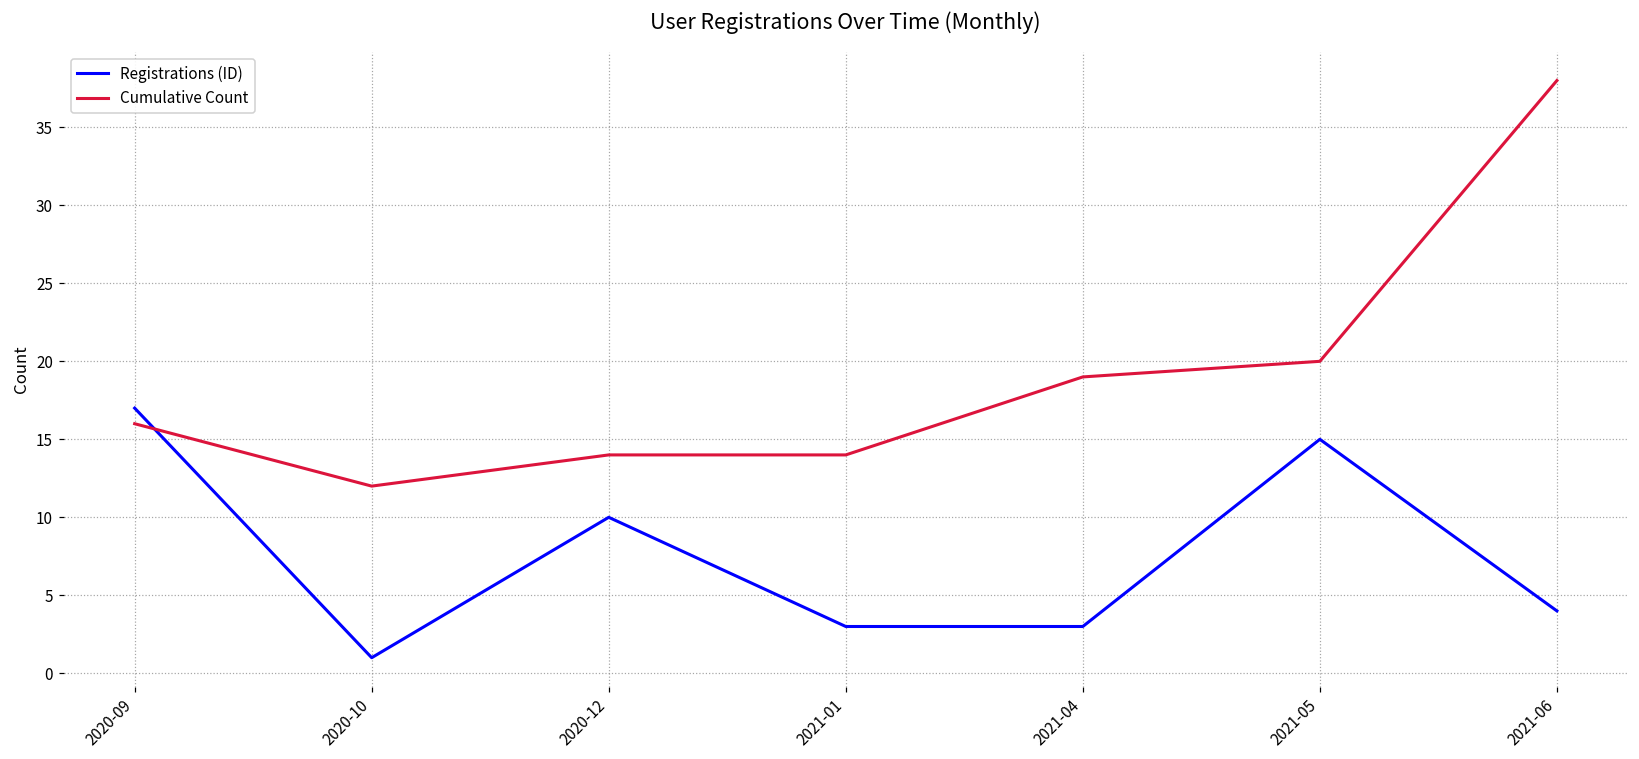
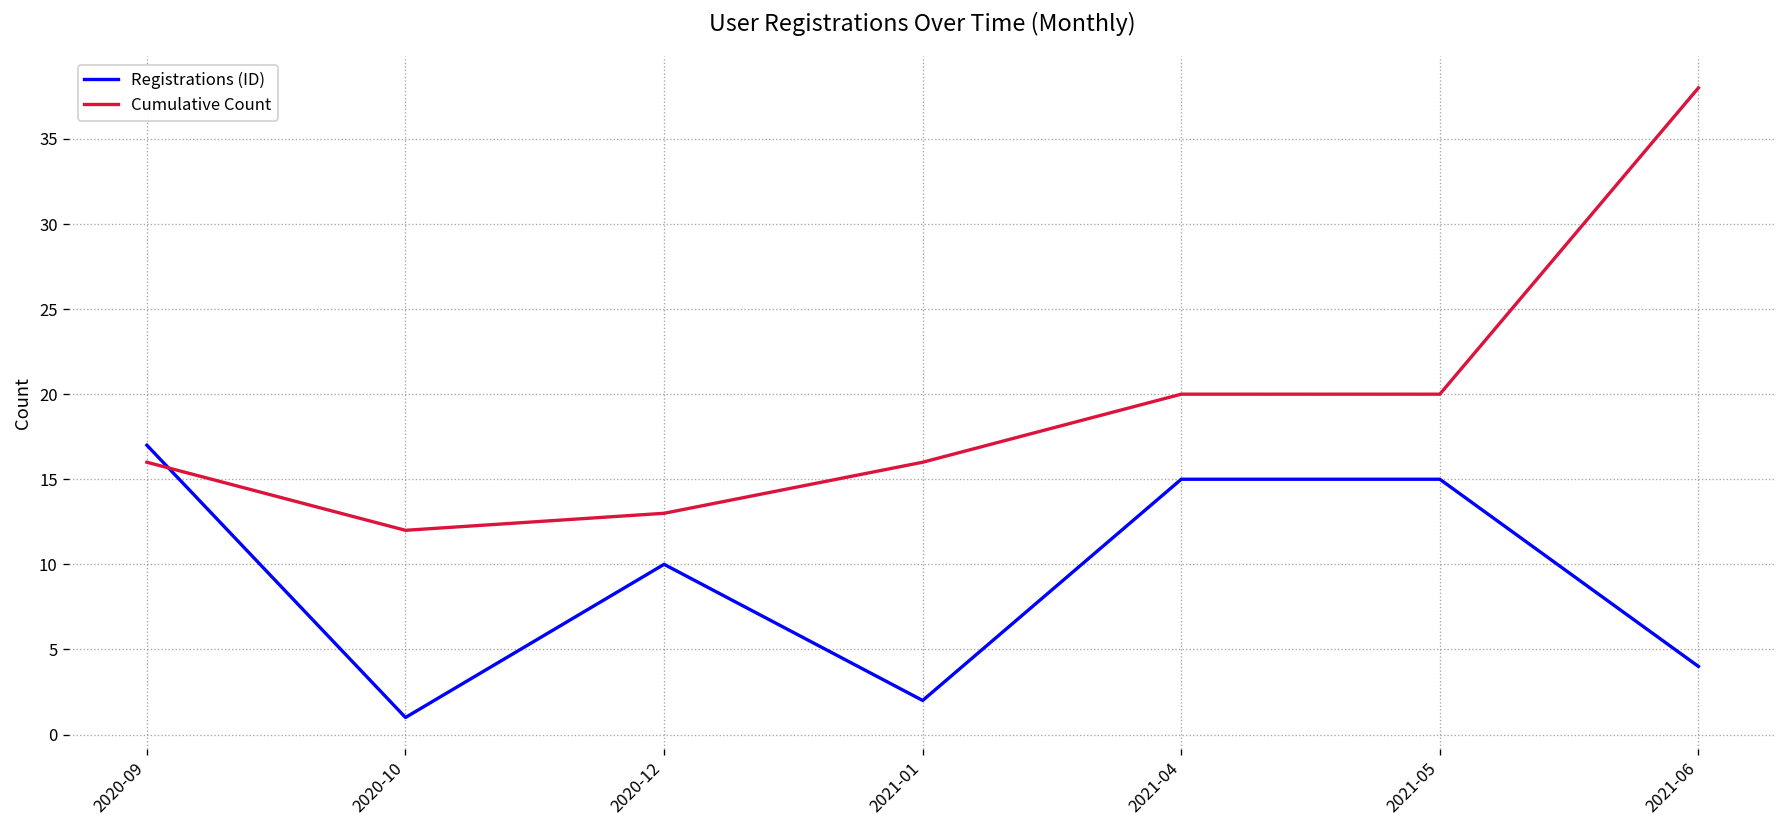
Cumulative Count, 2020-12: 14 -> 13
Registrations (ID), 2021-01: 3 -> 2
Cumulative Count, 2021-01: 14 -> 16
Registrations (ID), 2021-04: 3 -> 15
Cumulative Count, 2021-04: 19 -> 20
